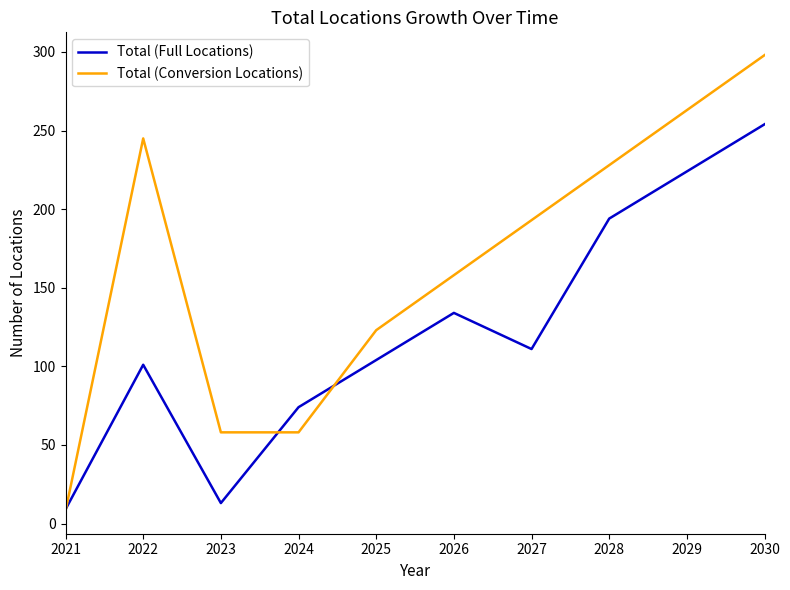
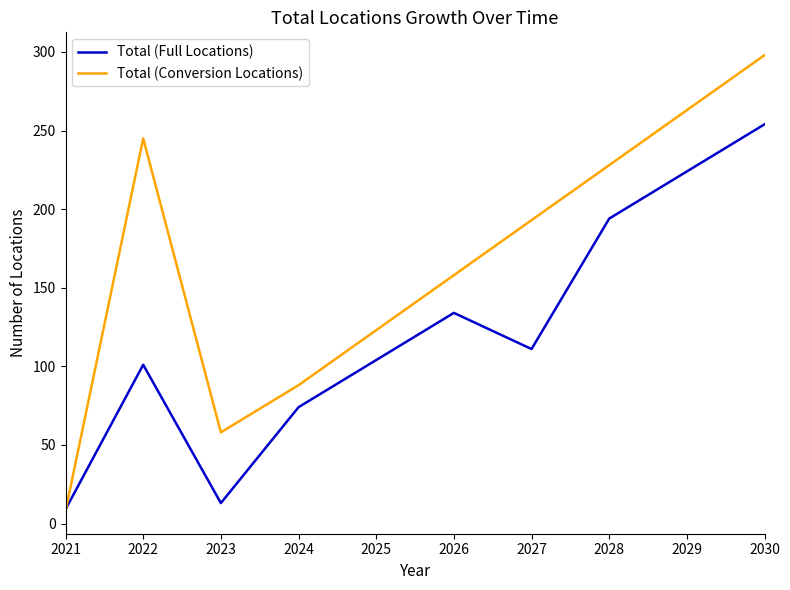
Total (Conversion Locations), 2024: 58 -> 88
